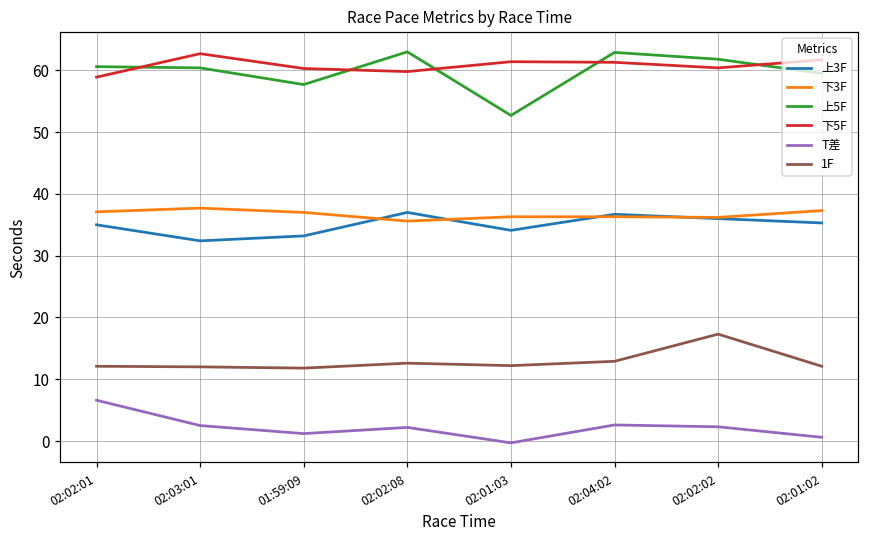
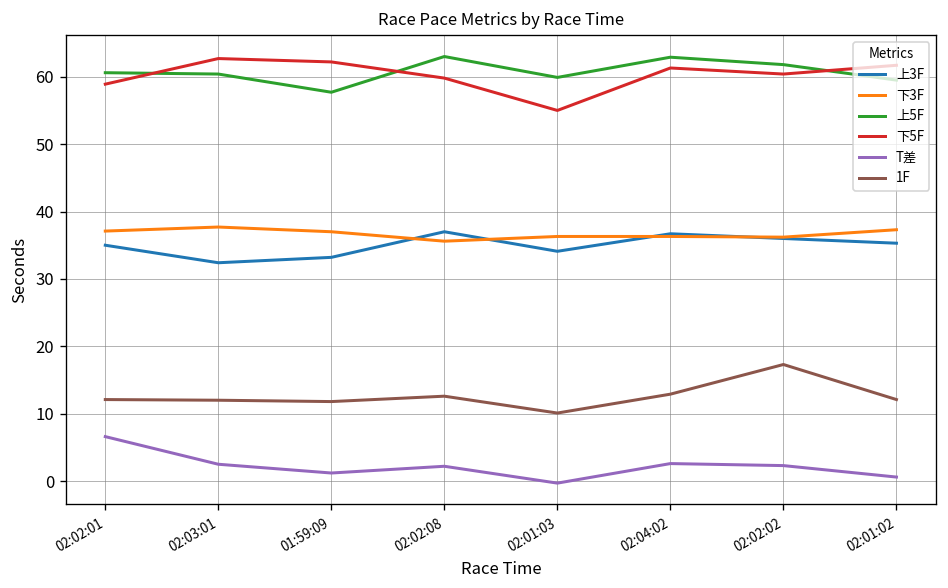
下5F, 01:59:09: 60 -> 62
上5F, 02:01:03: 53 -> 60
下5F, 02:01:03: 61 -> 55
1F, 02:01:03: 12 -> 10
